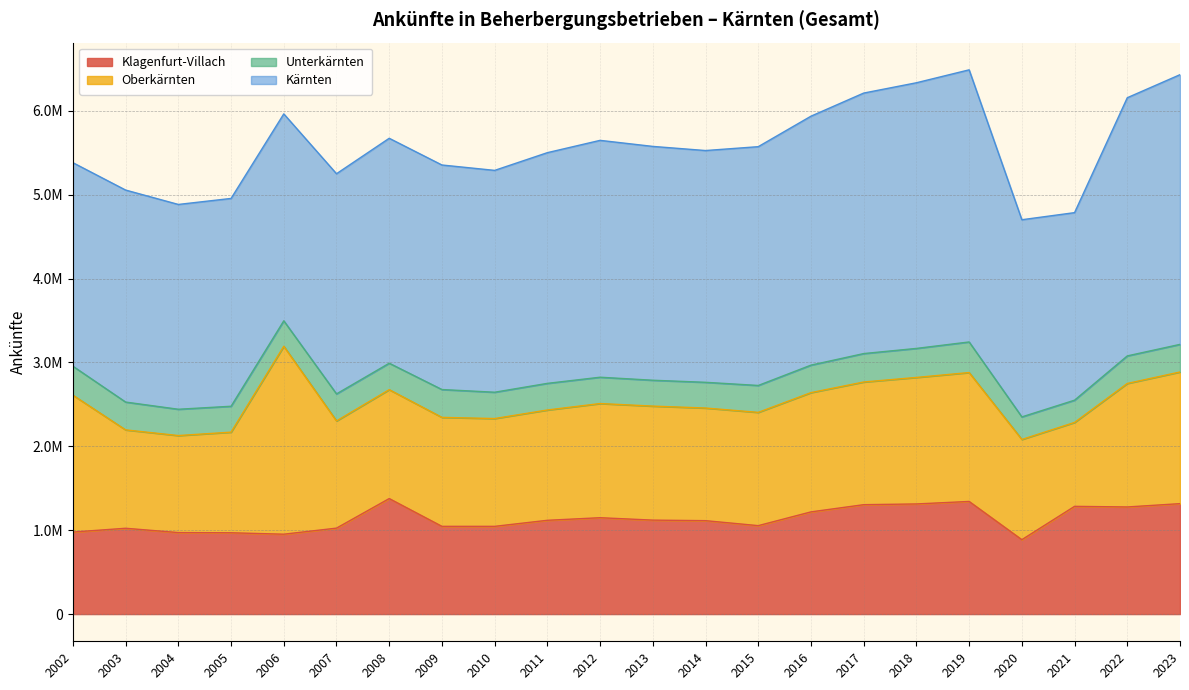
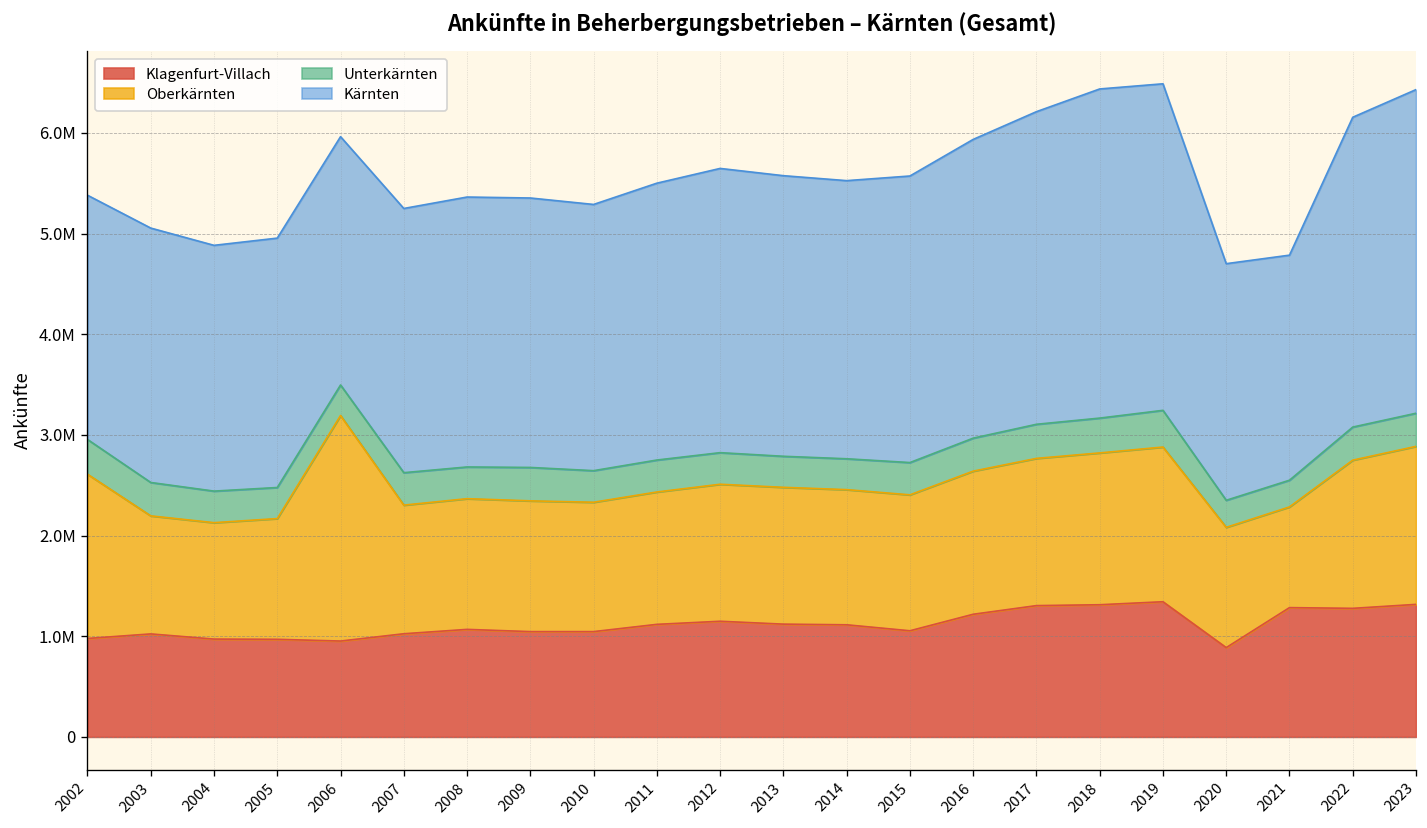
Klagenfurt-Villach, 2008: 1400000 -> 1100000
Kärnten, 2018: 3200000 -> 3300000
